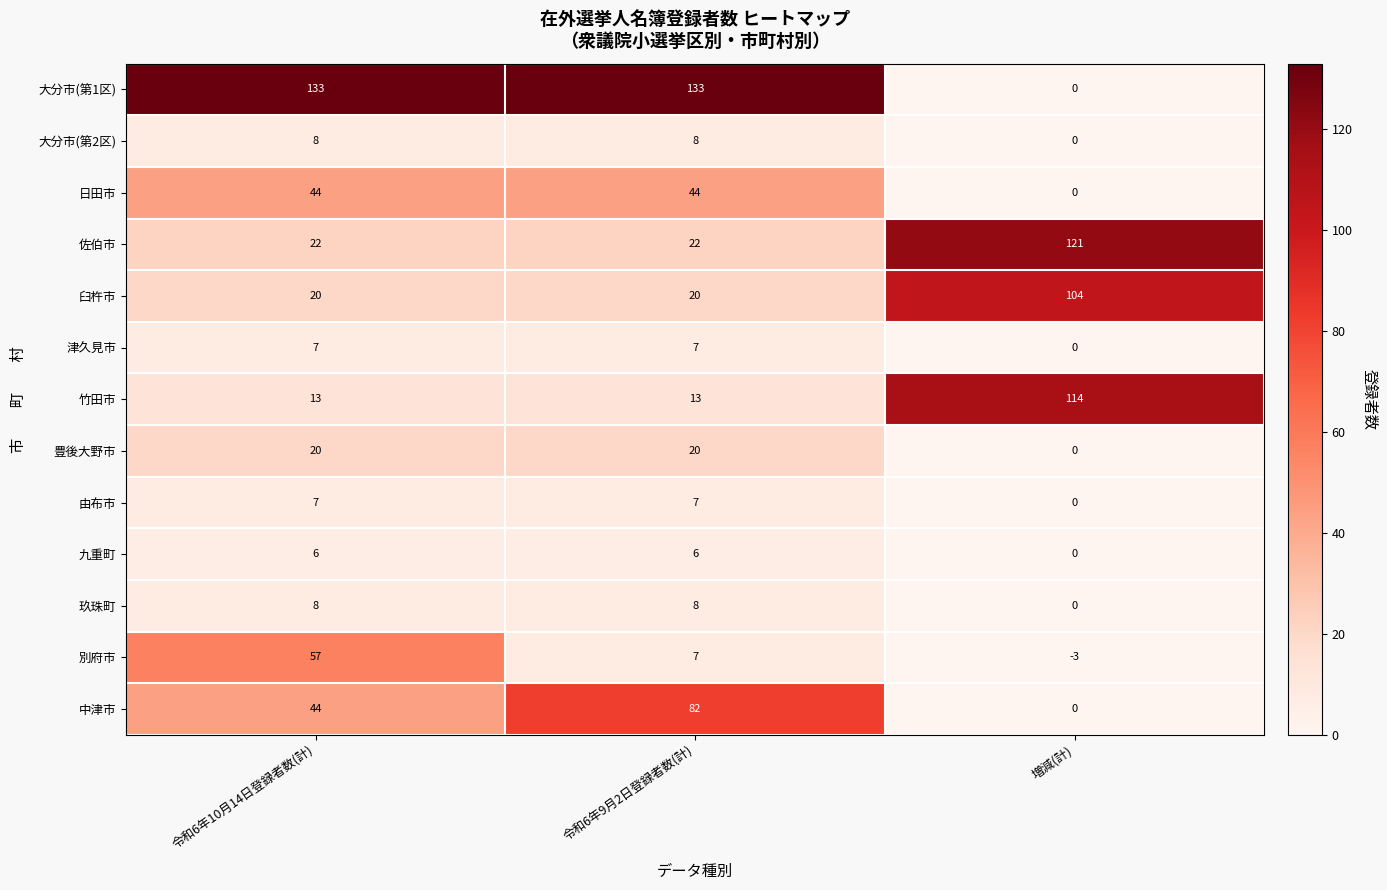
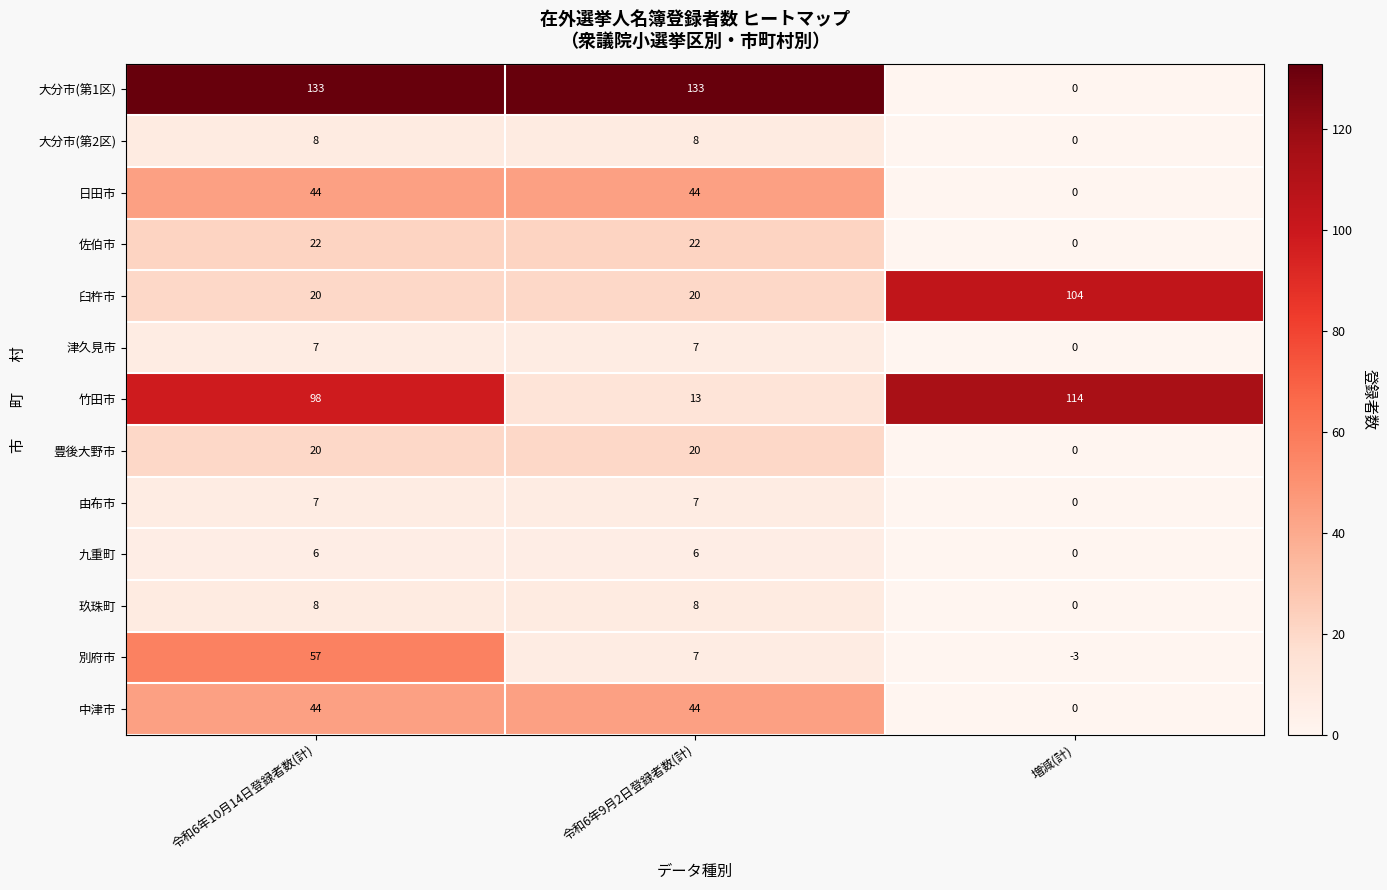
佐伯市, 増減(計): 121 -> 0
竹田市, 令和6年10月14日登録者数(計): 13 -> 98
中津市, 令和6年9月2日登録者数(計): 82 -> 44
